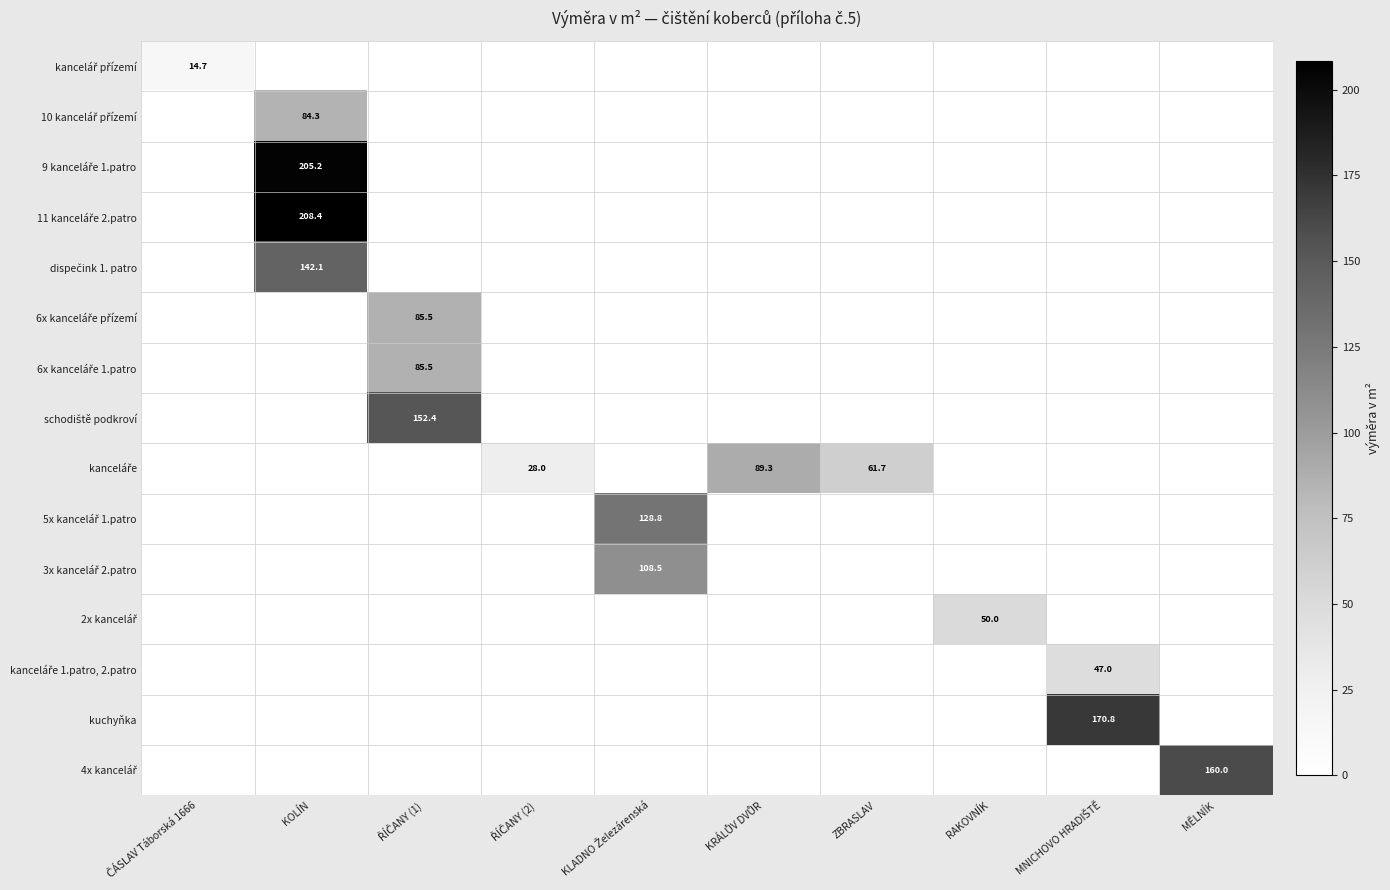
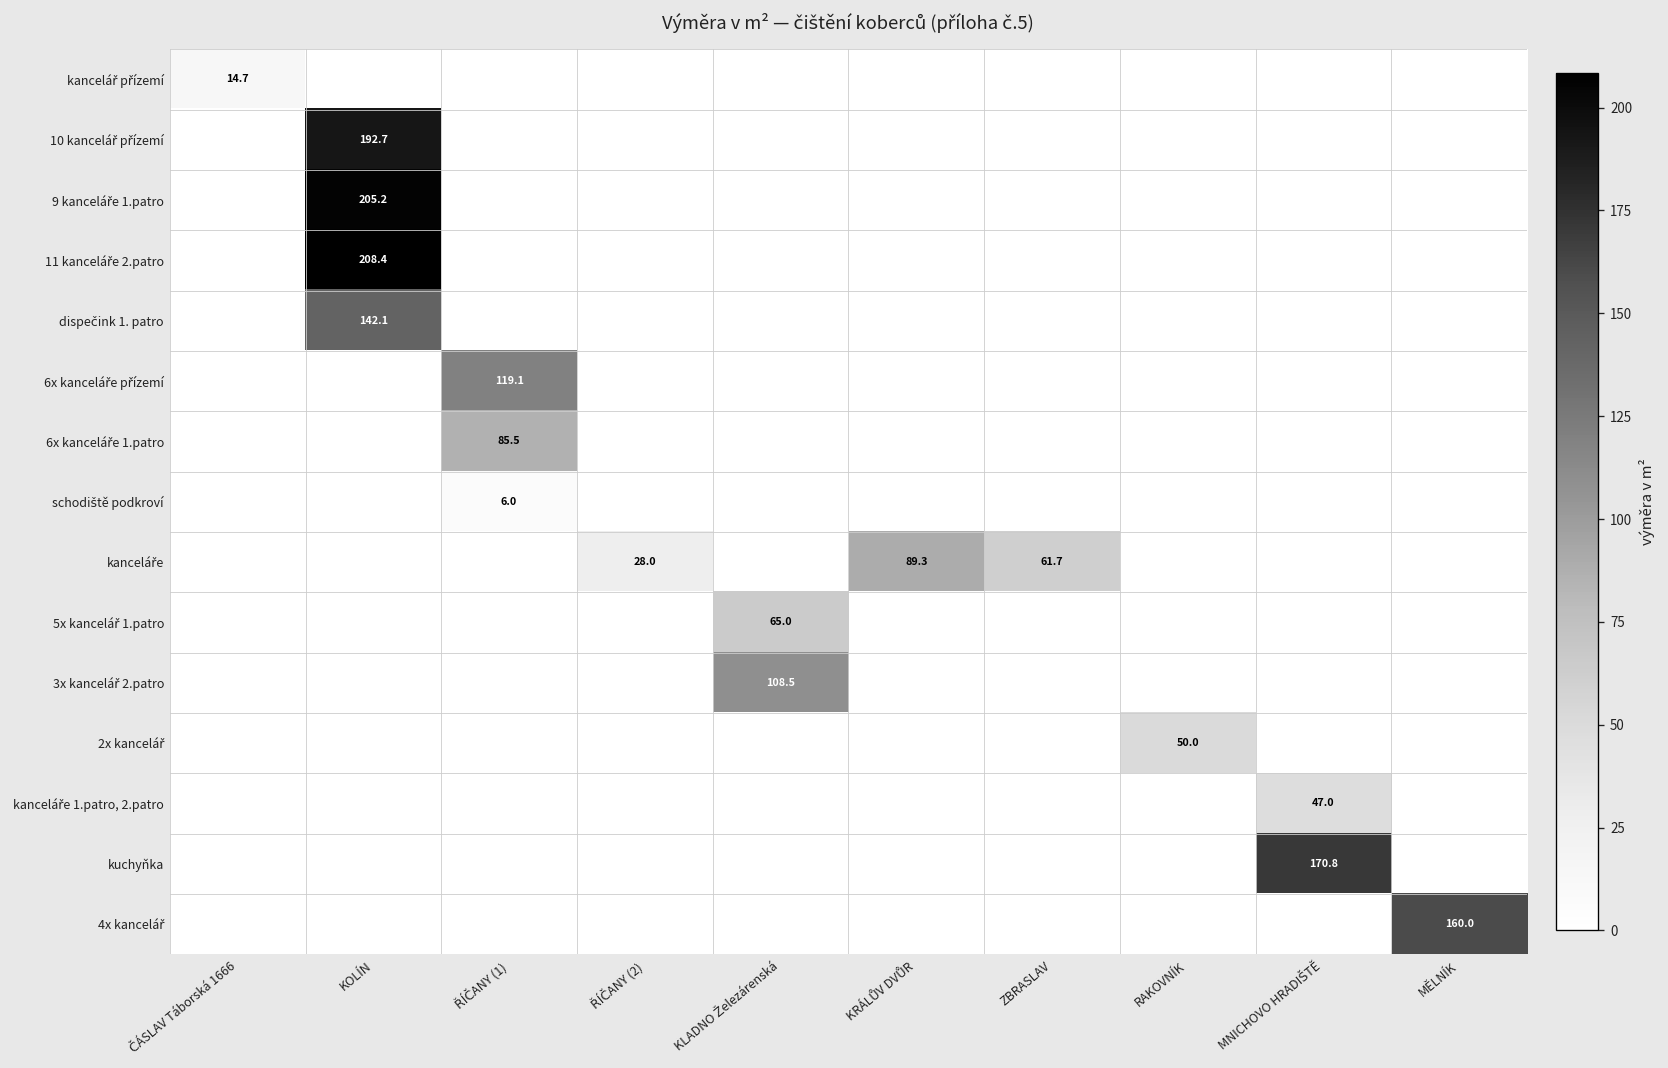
10 kancelář přízemí, KOLÍN: 84.3 -> 192.7
6x kanceláře přízemí, ŘÍČANY (1): 85.5 -> 119.1
schodiště podkroví, ŘÍČANY (1): 152.4 -> 6.0
5x kancelář 1.patro, KLADNO Železárenská: 128.8 -> 65.0
